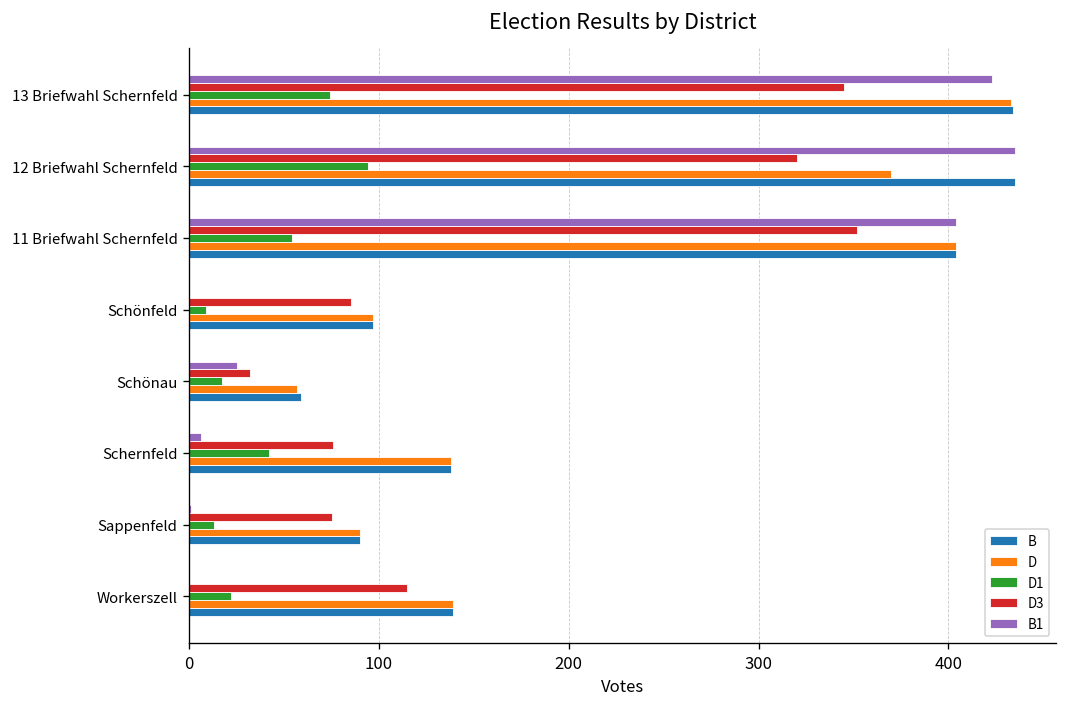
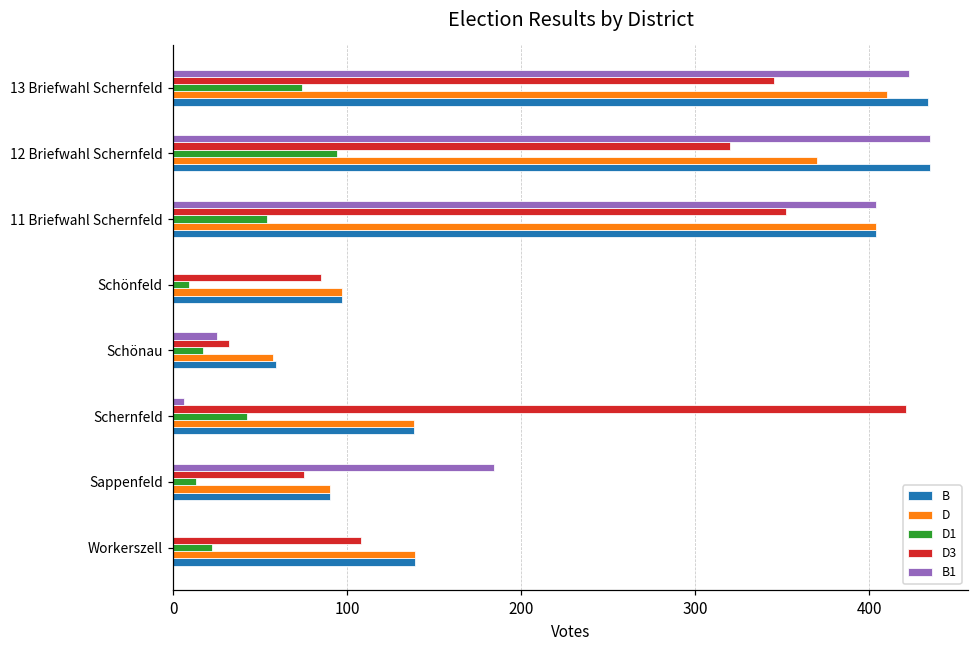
D, 13 Briefwahl Schernfeld: 433 -> 410
D3, Schernfeld: 76 -> 421
B1, Sappenfeld: 1 -> 184
D3, Workerszell: 115 -> 108
